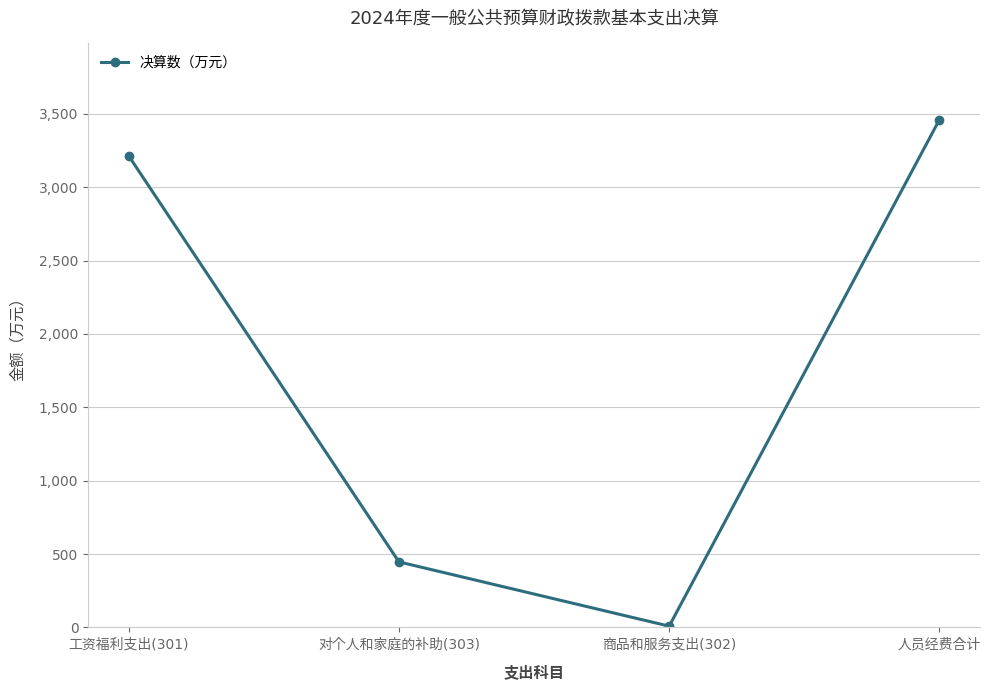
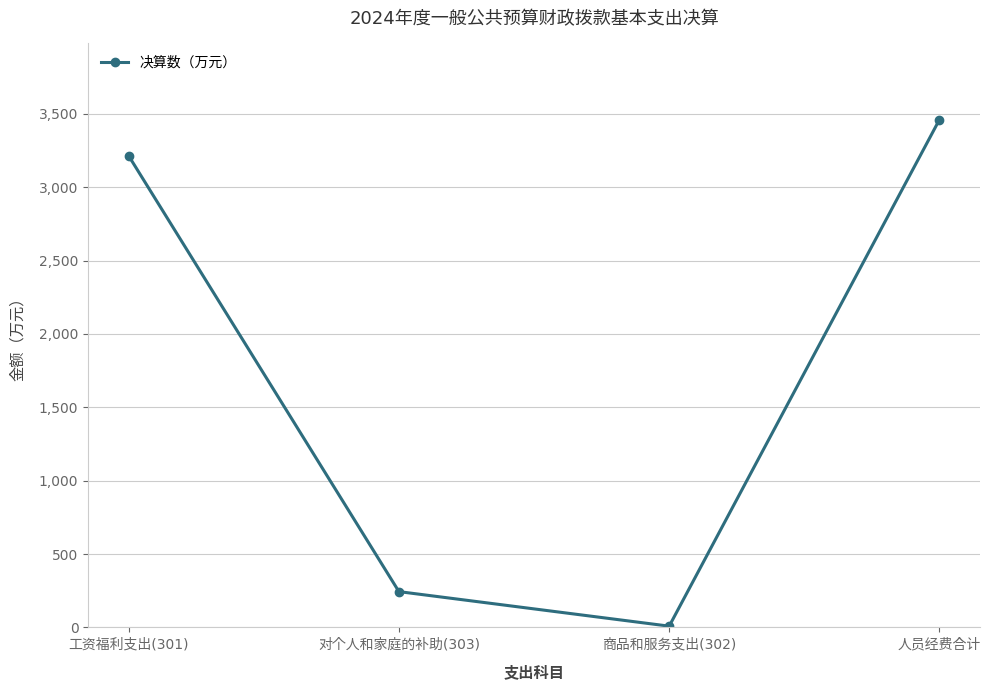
对个人和家庭的补助(303): 450 -> 240
